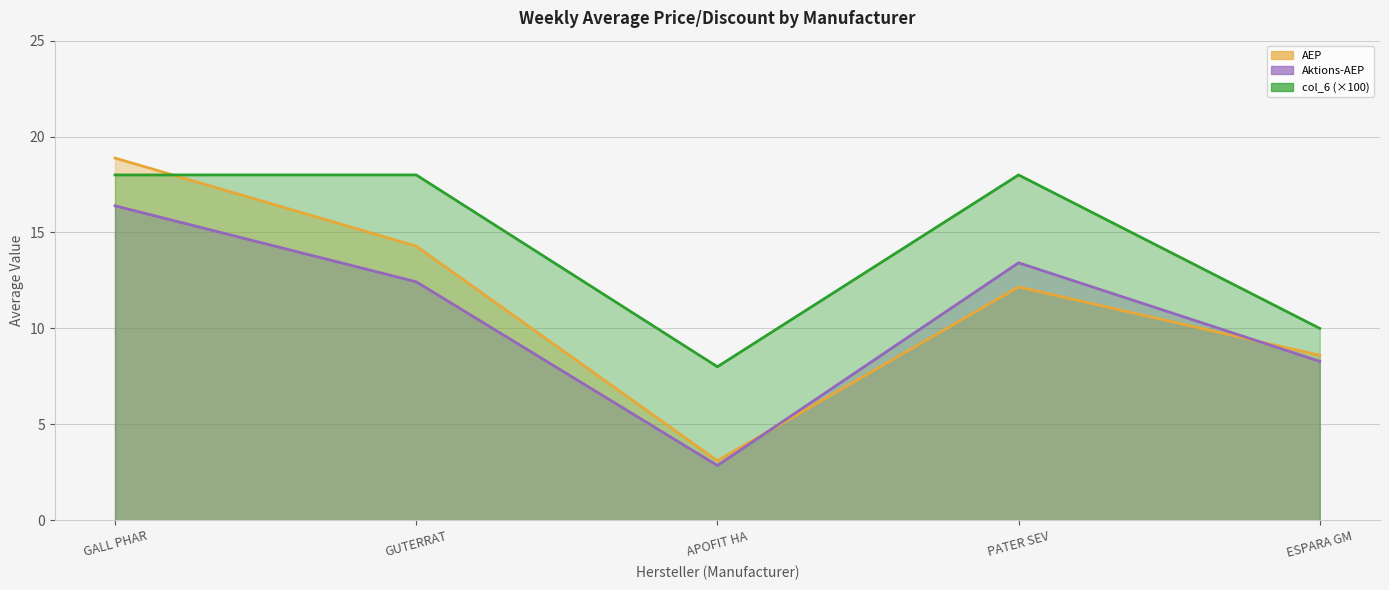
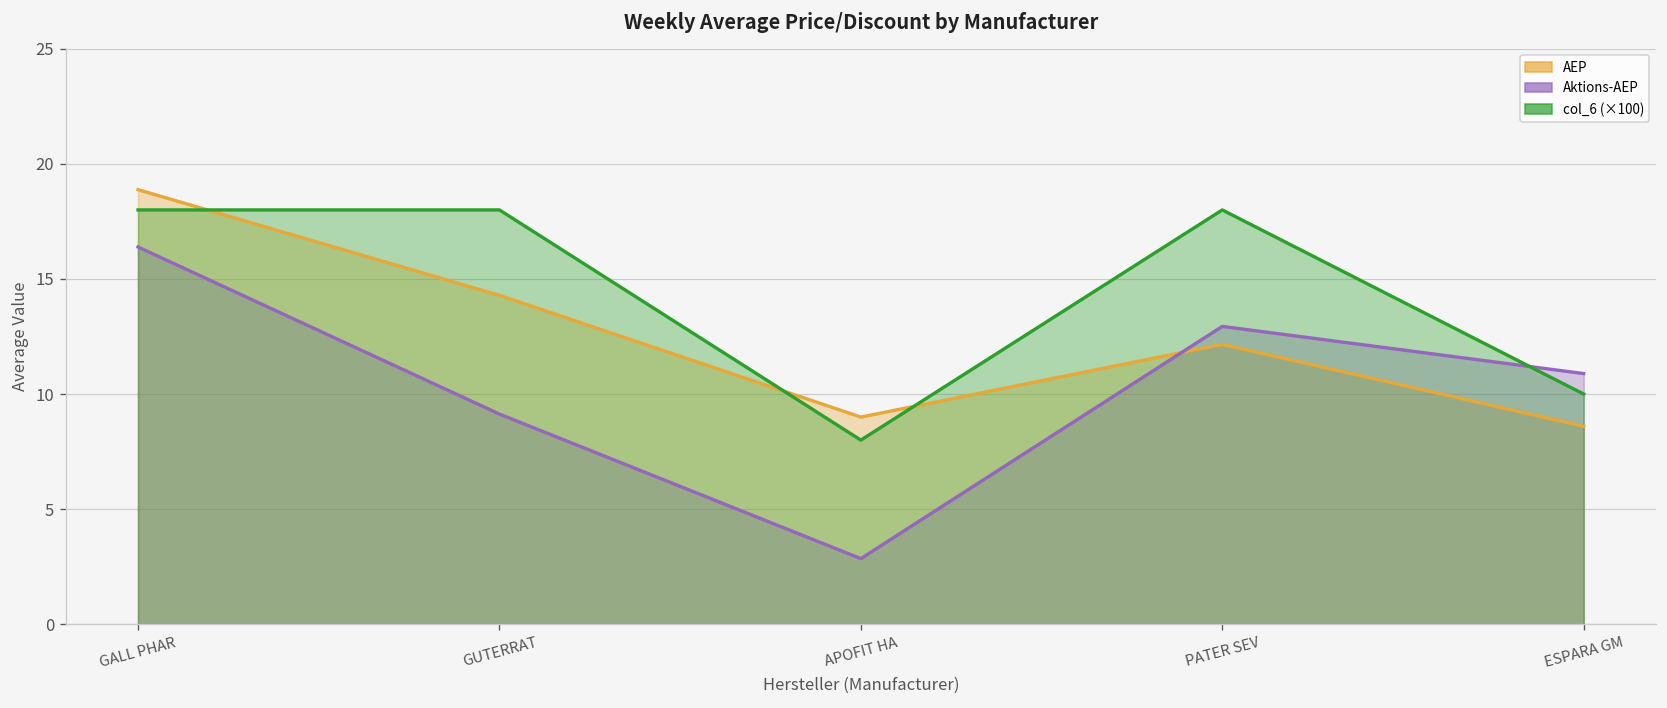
Aktions-AEP, GUTERRAT: 12.4 -> 9.1
AEP, APOFIT HA: 3.1 -> 9.0
Aktions-AEP, PATER SEV: 13.4 -> 12.9
Aktions-AEP, ESPARA GM: 8.3 -> 10.9
